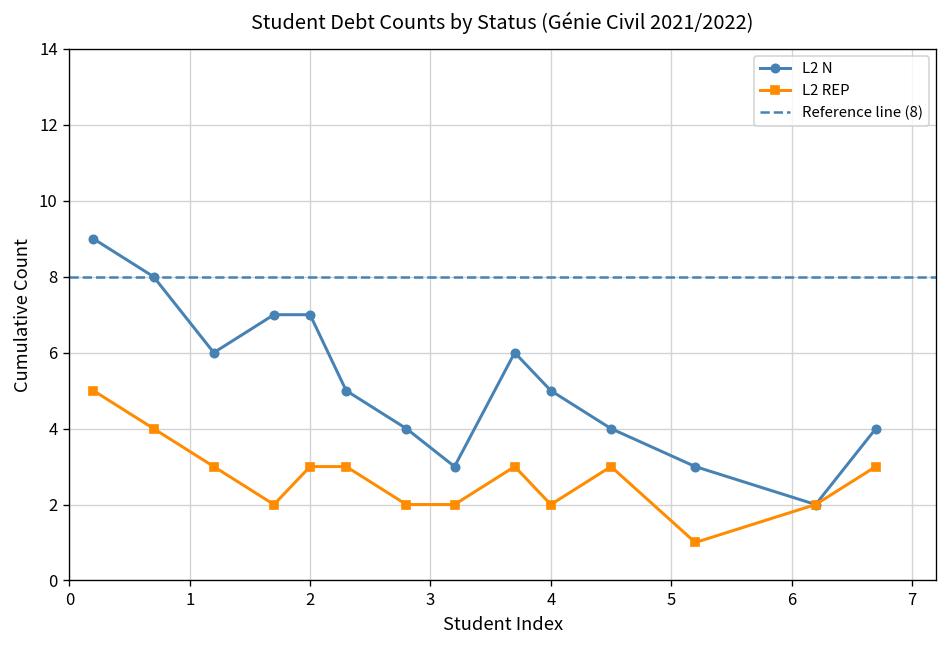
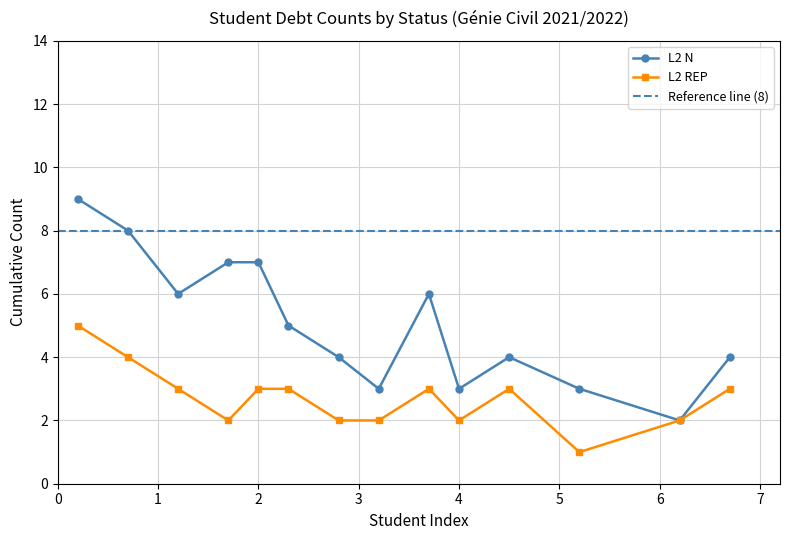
L2 N, 4: 5 -> 3
